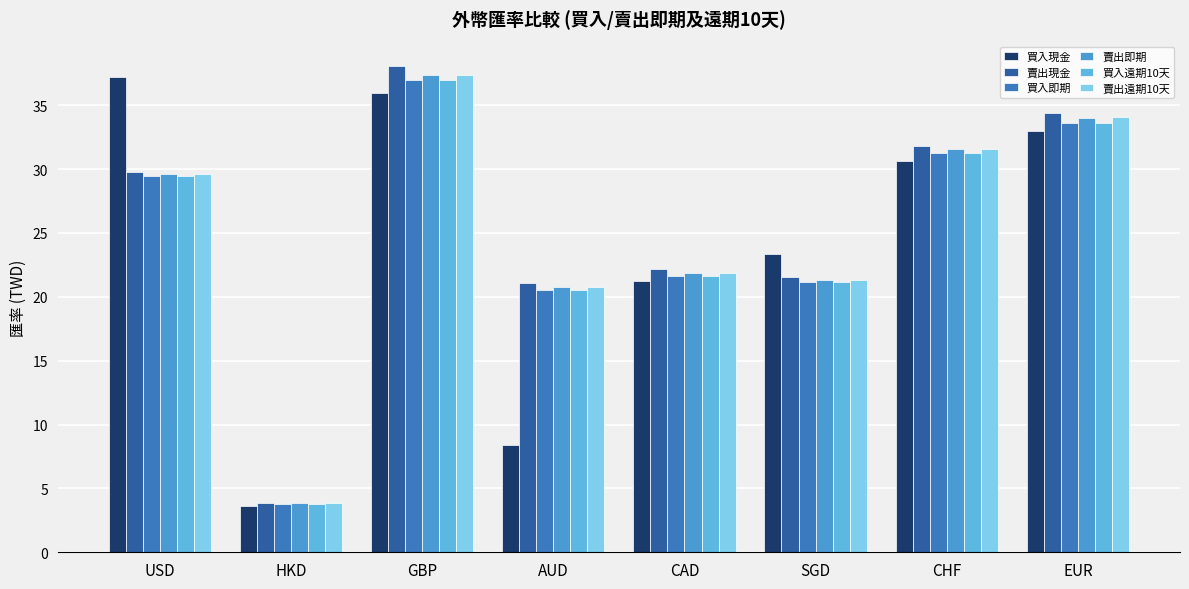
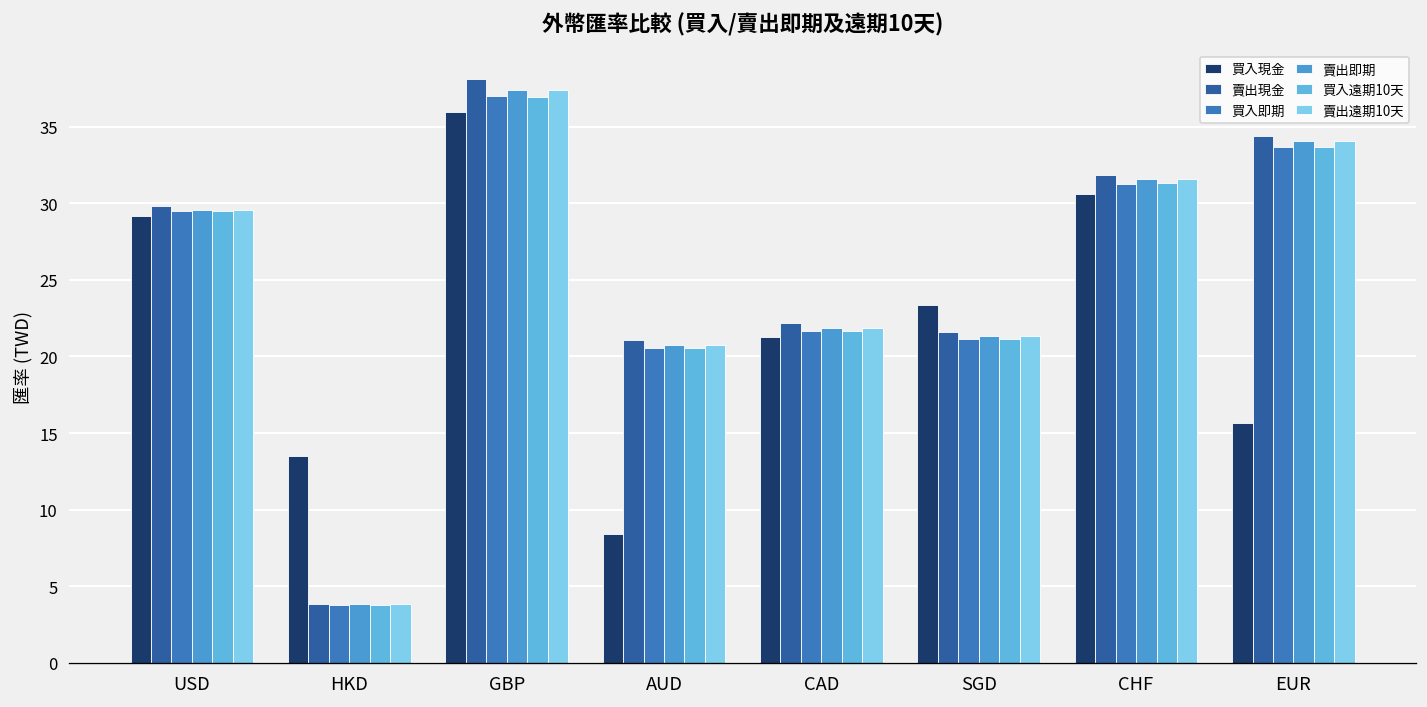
買入現金, USD: 37.2 -> 29.1
買入現金, HKD: 3.7 -> 13.5
買入現金, EUR: 33.0 -> 15.7
